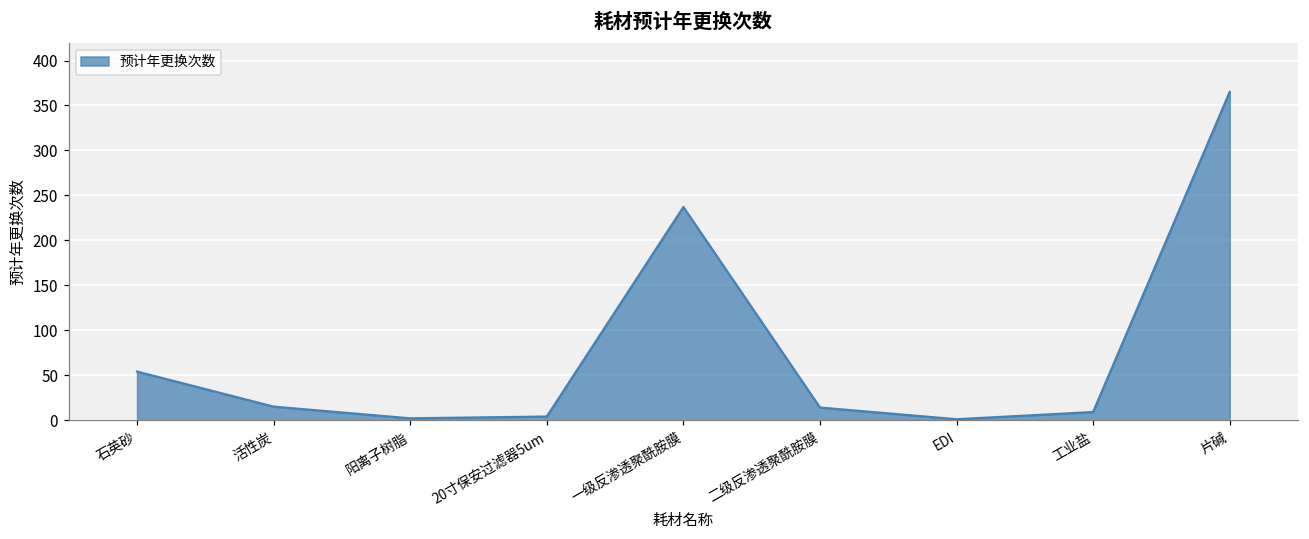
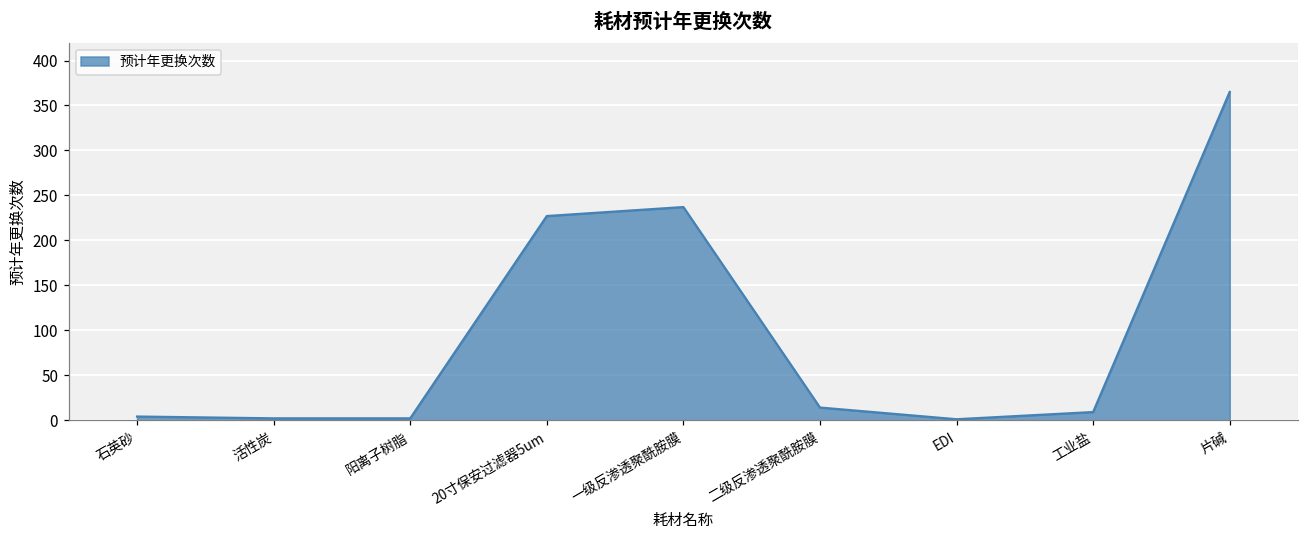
石英砂: 50 -> 0
活性炭: 20 -> 0
20寸保安过滤器5um: 0 -> 230
